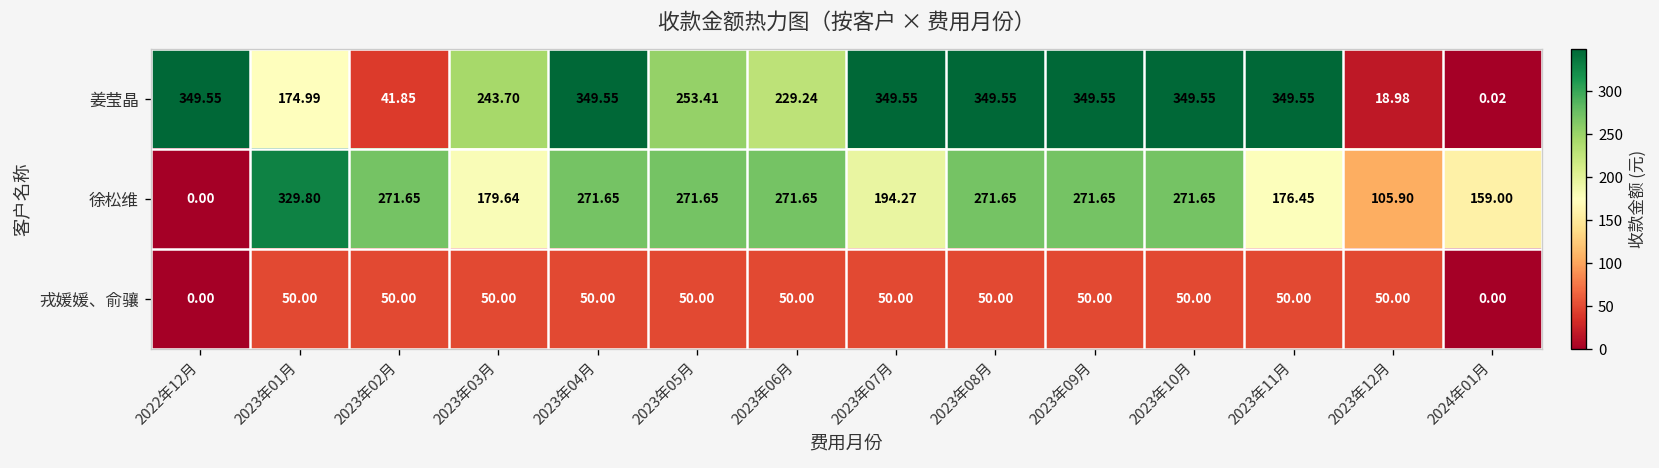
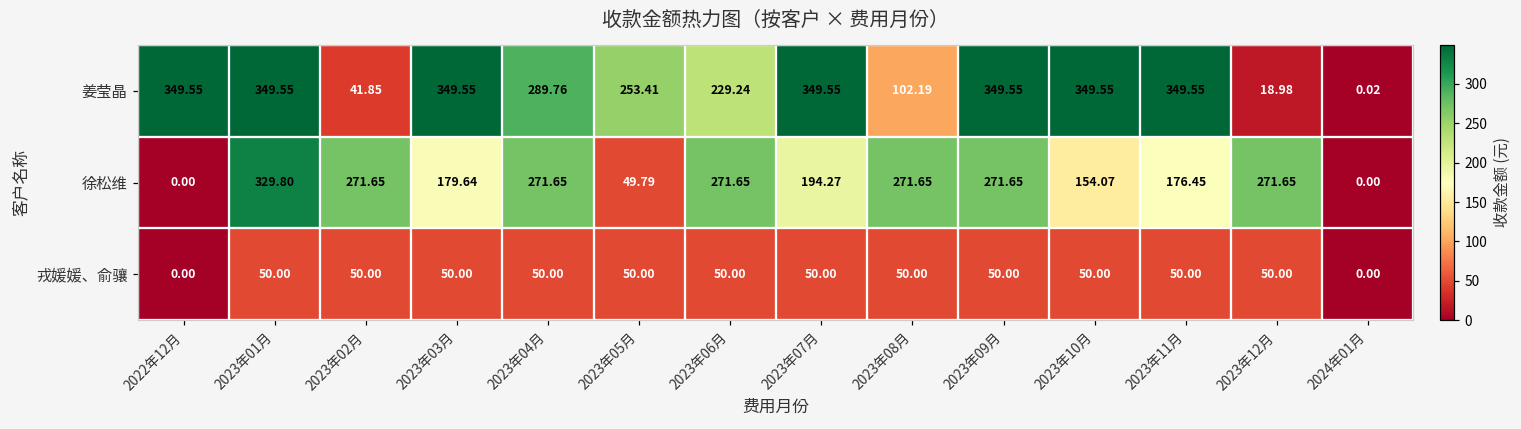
姜莹晶, 2023年01月: 174.99 -> 349.55
姜莹晶, 2023年03月: 243.70 -> 349.55
姜莹晶, 2023年04月: 349.55 -> 289.76
姜莹晶, 2023年08月: 349.55 -> 102.19
徐松维, 2023年05月: 271.65 -> 49.79
徐松维, 2023年10月: 271.65 -> 154.07
徐松维, 2023年12月: 105.90 -> 271.65
徐松维, 2024年01月: 159.00 -> 0.00
